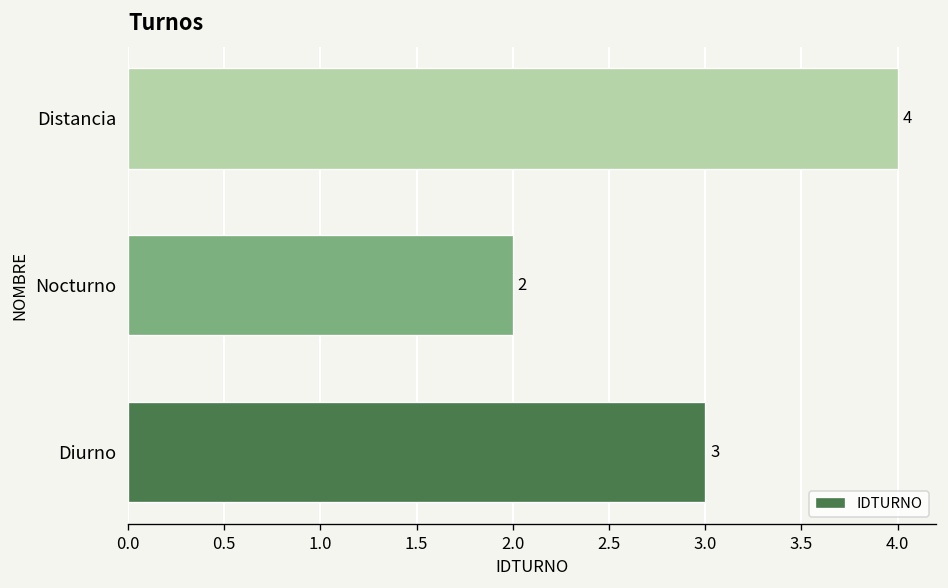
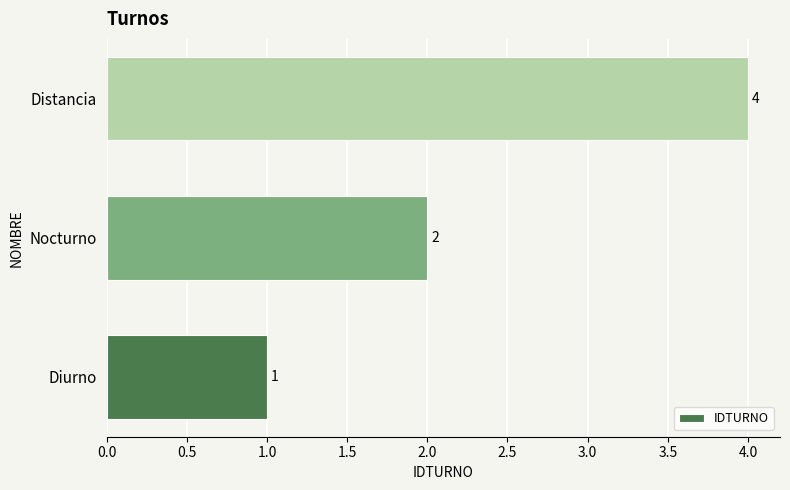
Diurno: 3 -> 1
